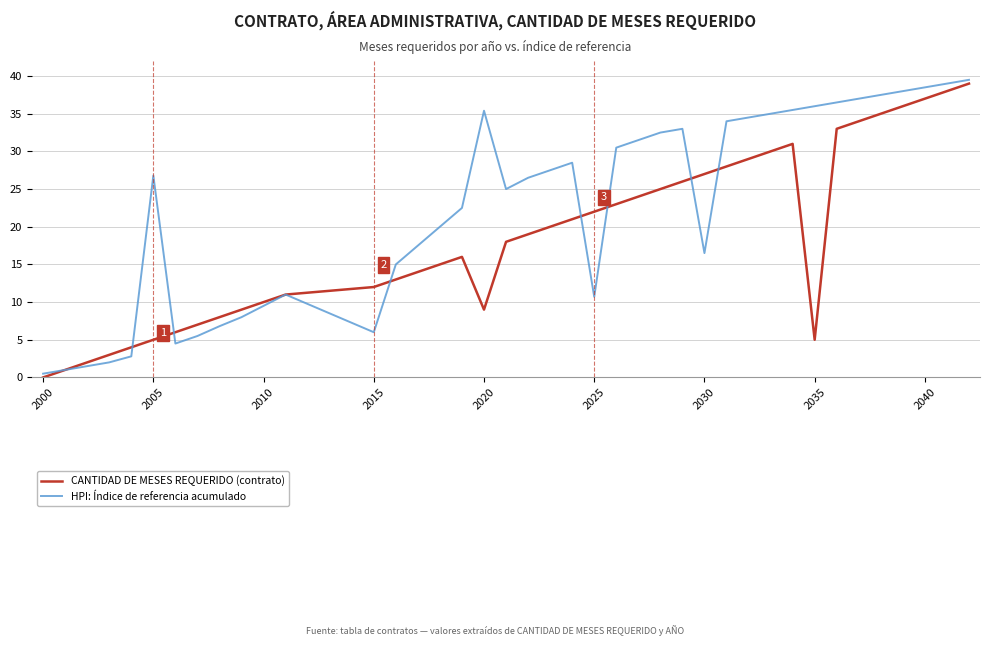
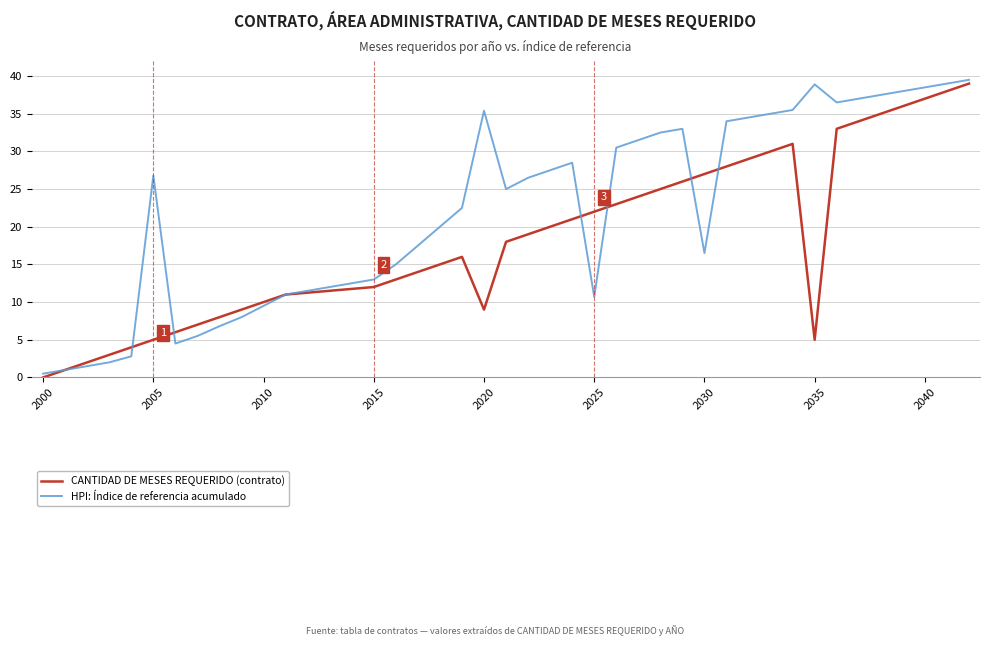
HPI: Índice de referencia acumulado, 2015: 6 -> 13
HPI: Índice de referencia acumulado, 2035: 36 -> 39
